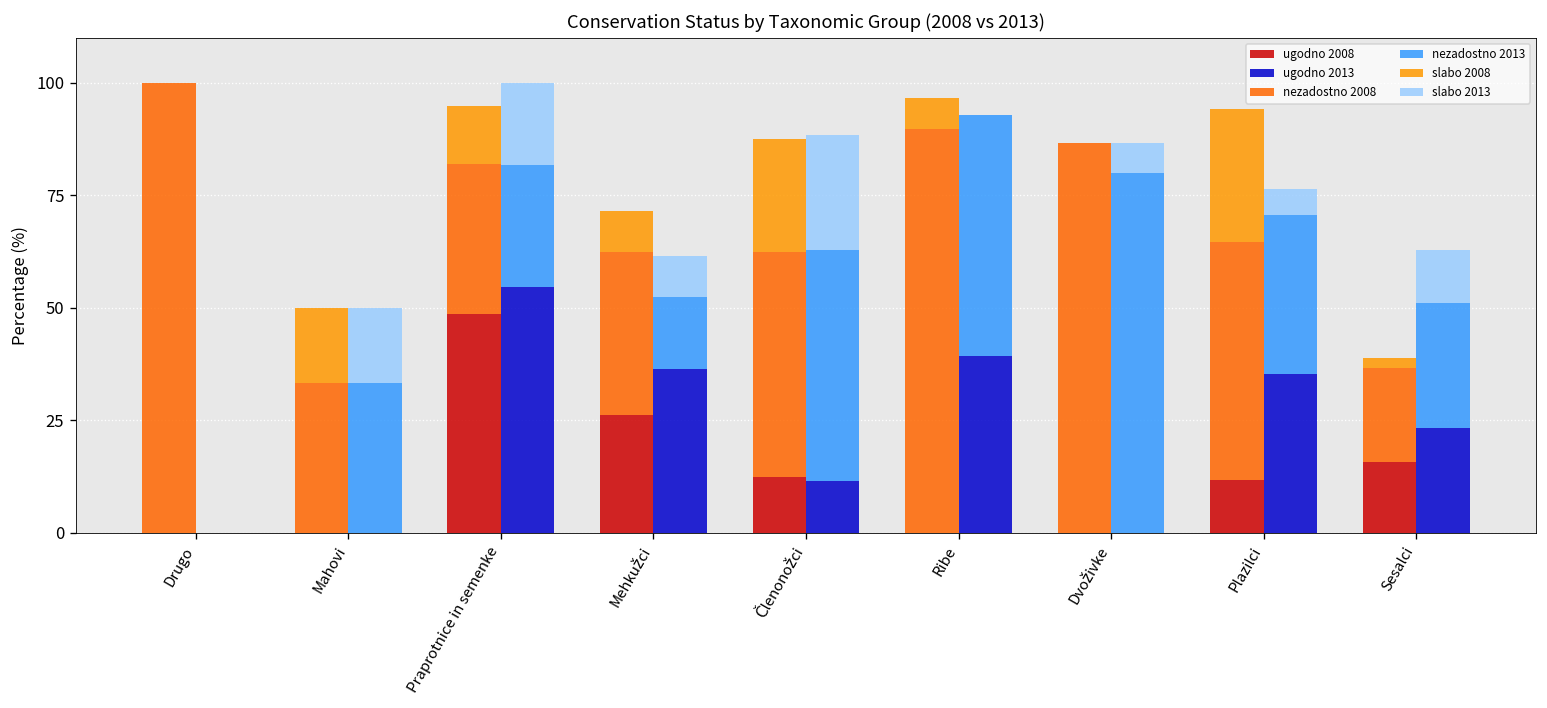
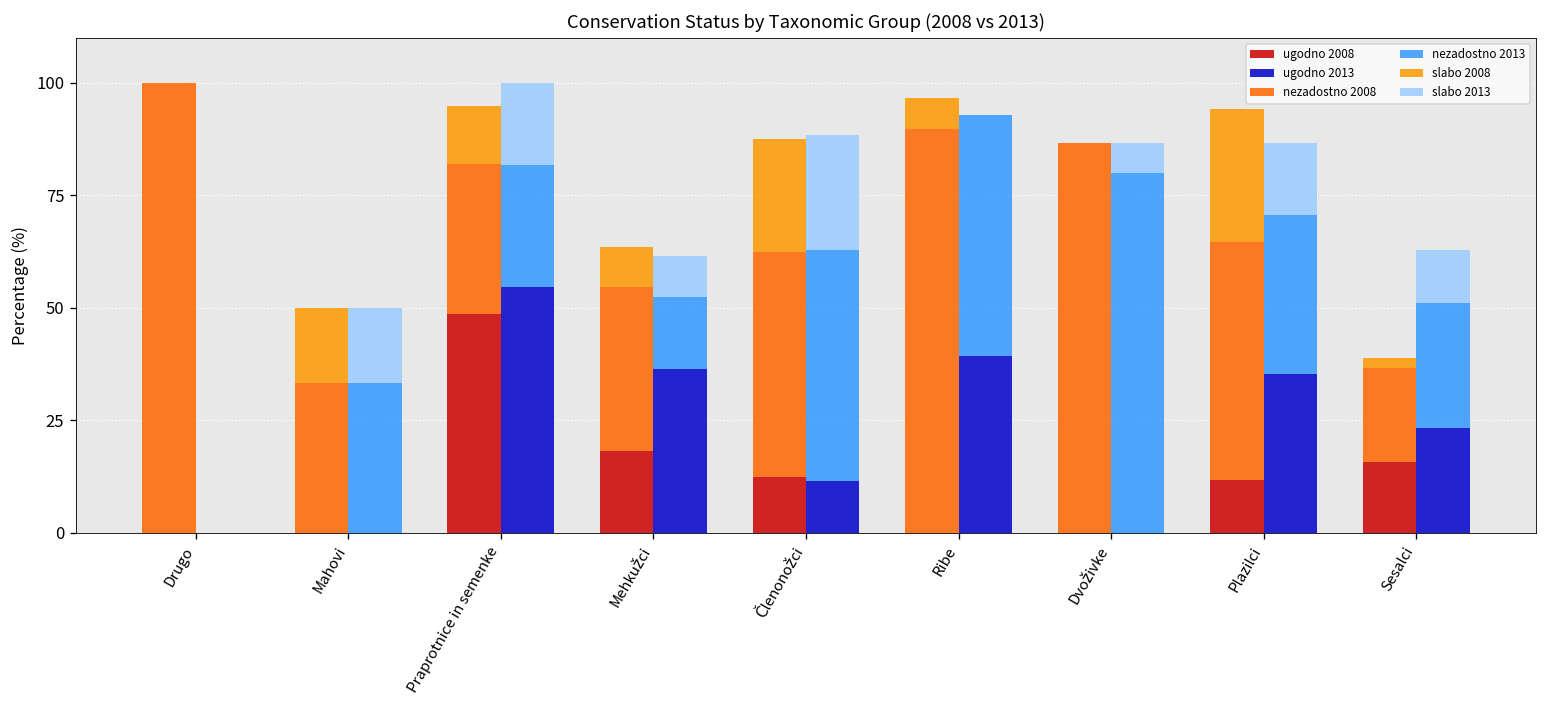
ugodno 2008, Mehkužci: 26 -> 18
slabo 2013, Plazilci: 6 -> 16
